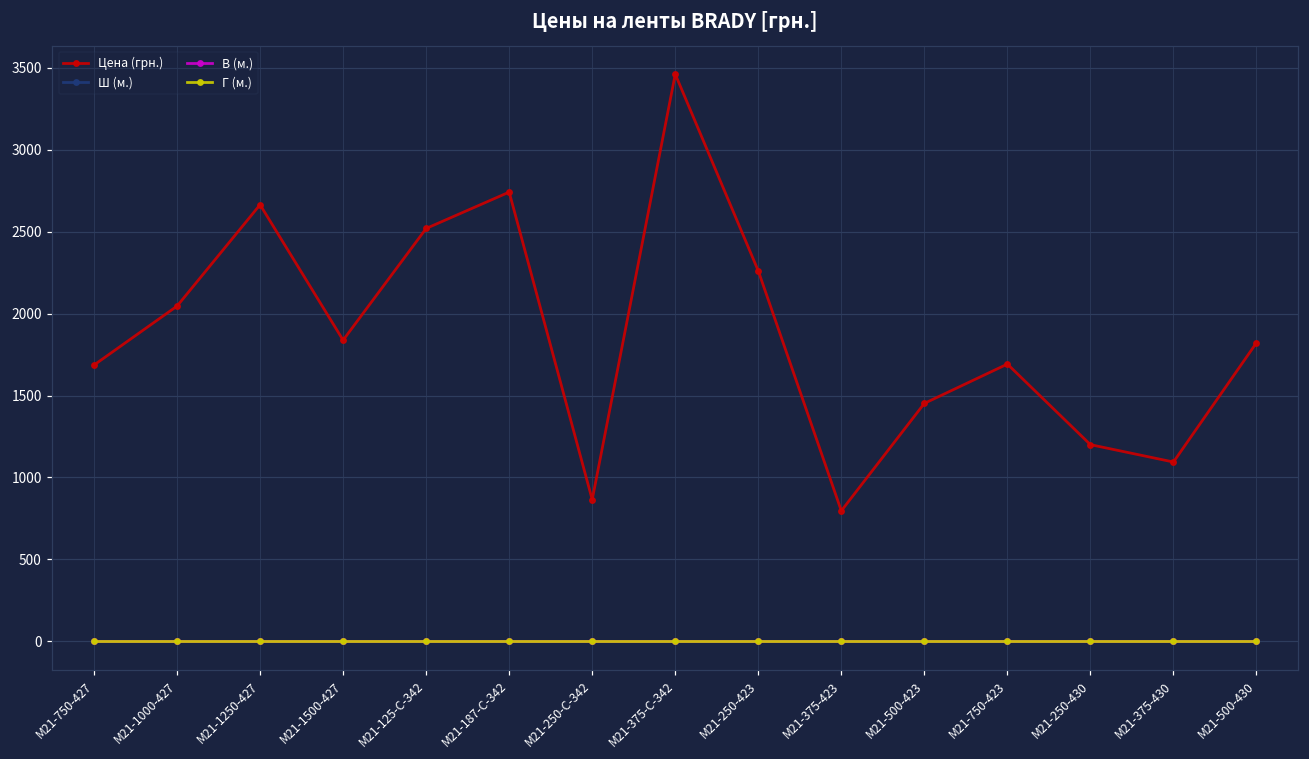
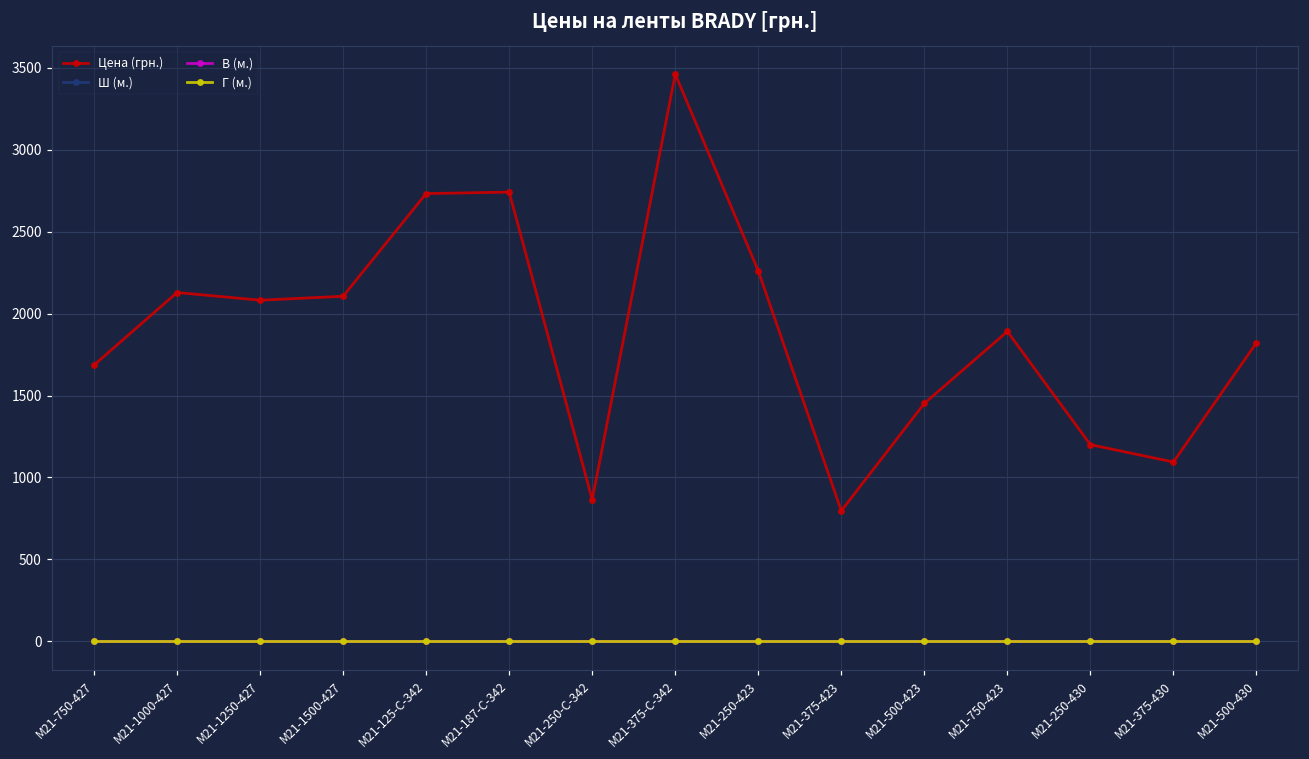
Цена (грн.), M21-1000-427: 2050 -> 2130
Цена (грн.), M21-1250-427: 2670 -> 2080
Цена (грн.), M21-1500-427: 1840 -> 2110
Цена (грн.), M21-125-C-342: 2520 -> 2730
Цена (грн.), M21-750-423: 1690 -> 1890
